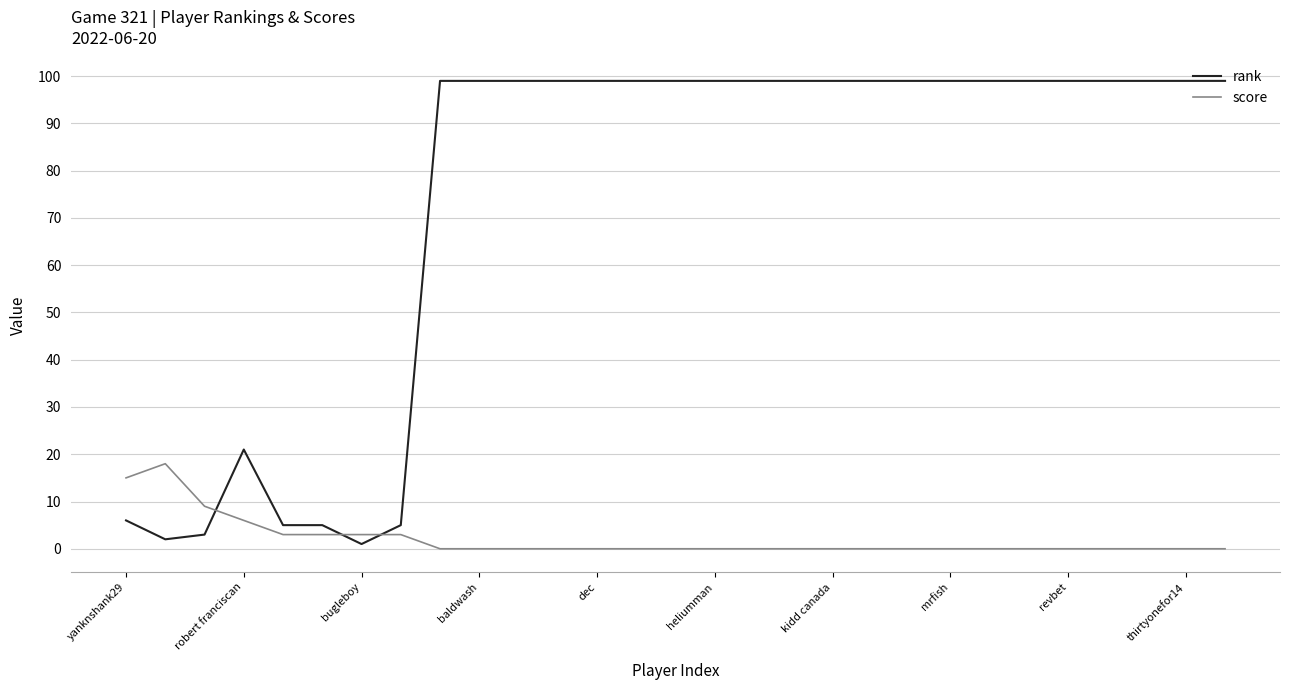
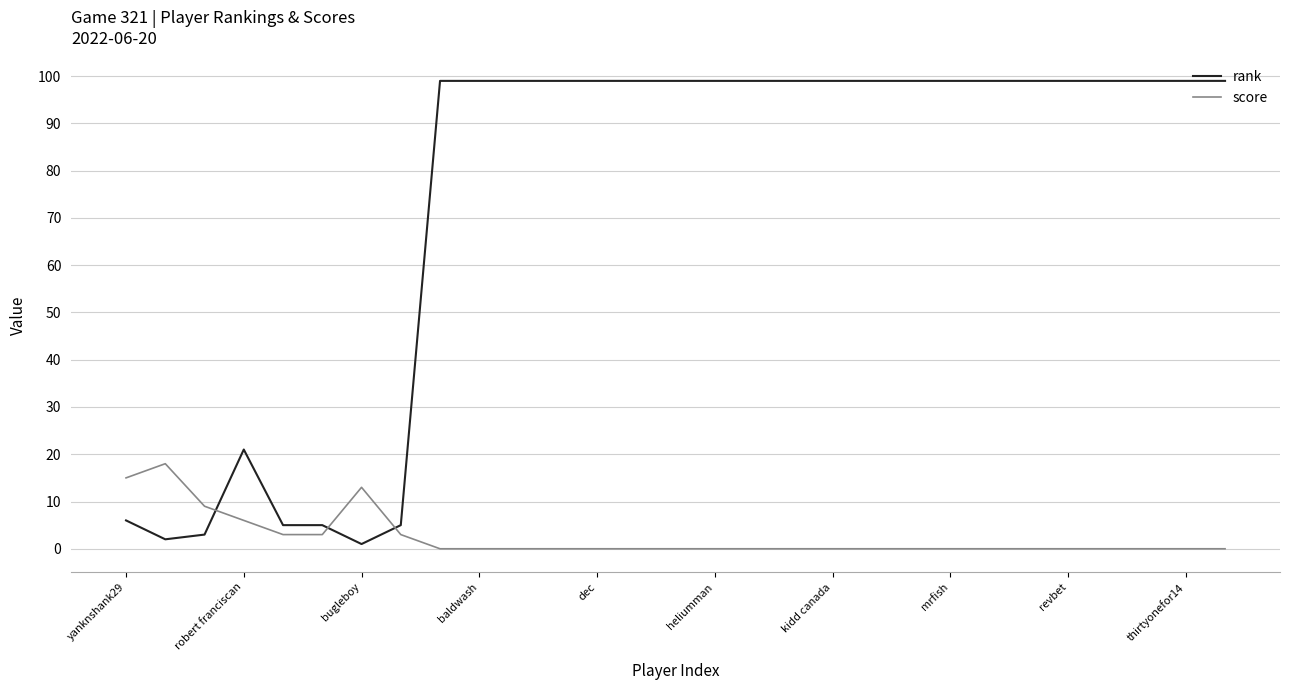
score, bugleboy: 3 -> 13
